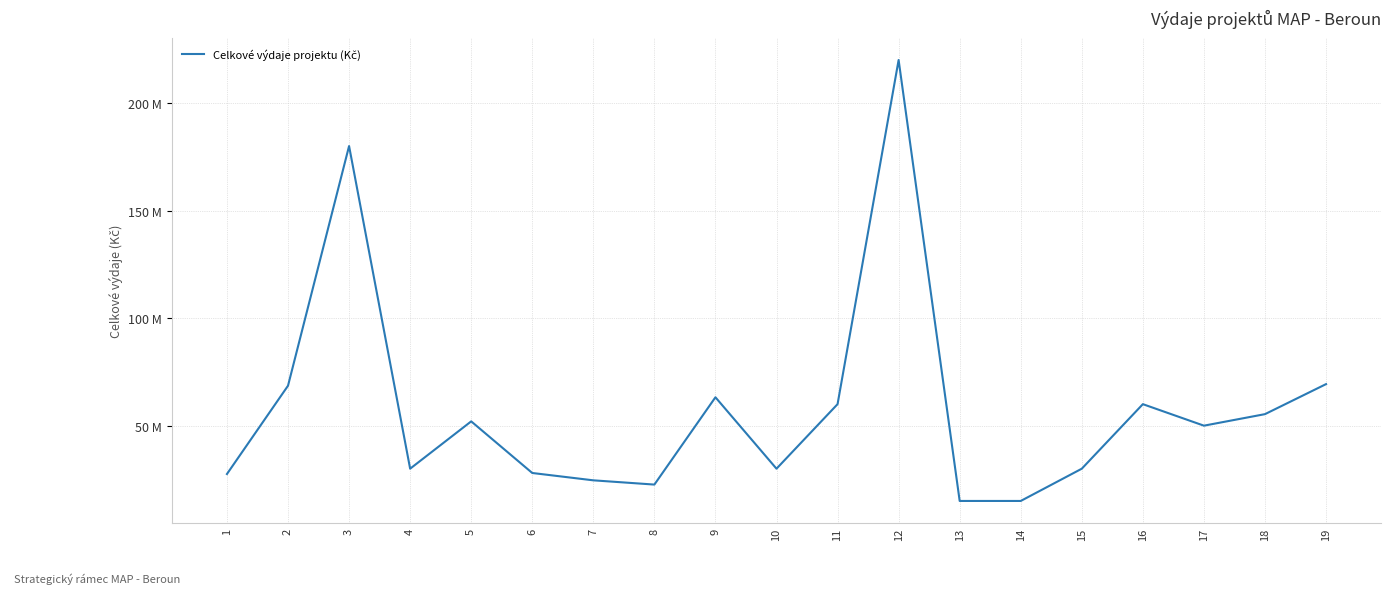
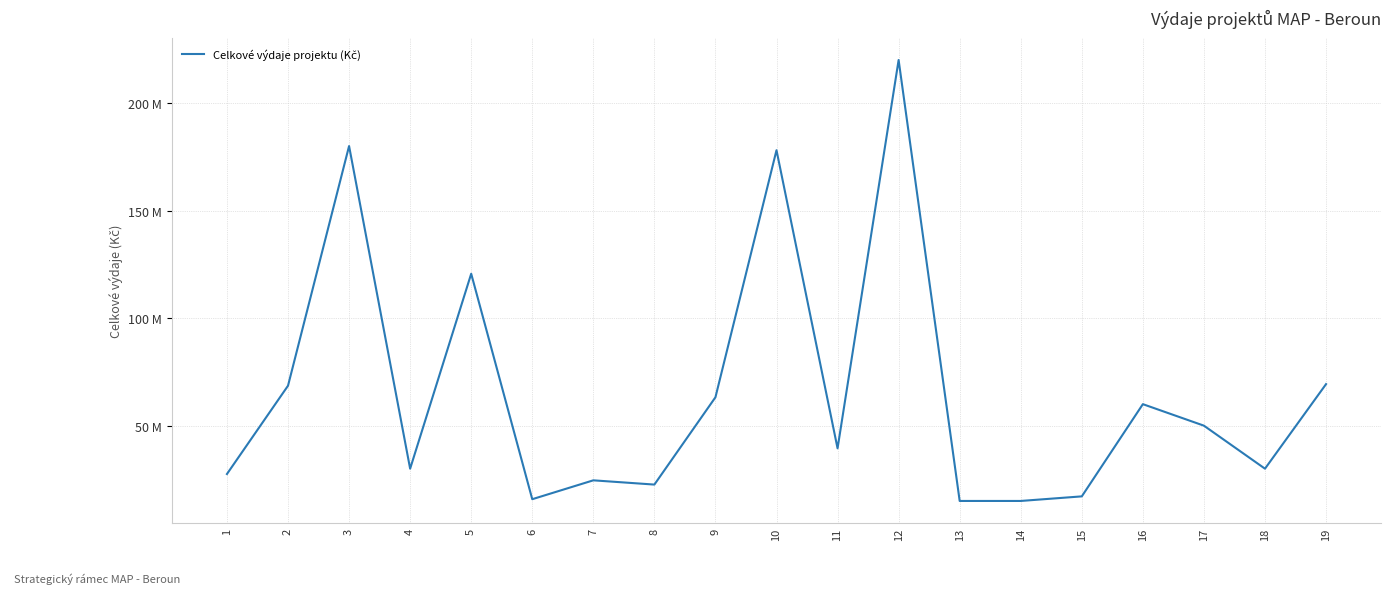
5: 52000000 -> 121000000
6: 28000000 -> 16000000
10: 30000000 -> 178000000
11: 60000000 -> 39000000
15: 30000000 -> 17000000
18: 55000000 -> 30000000
